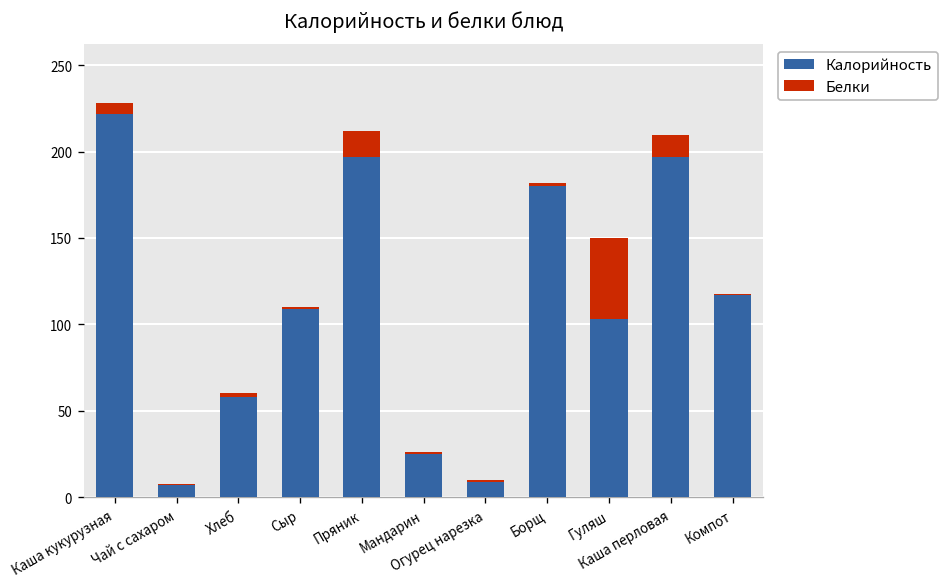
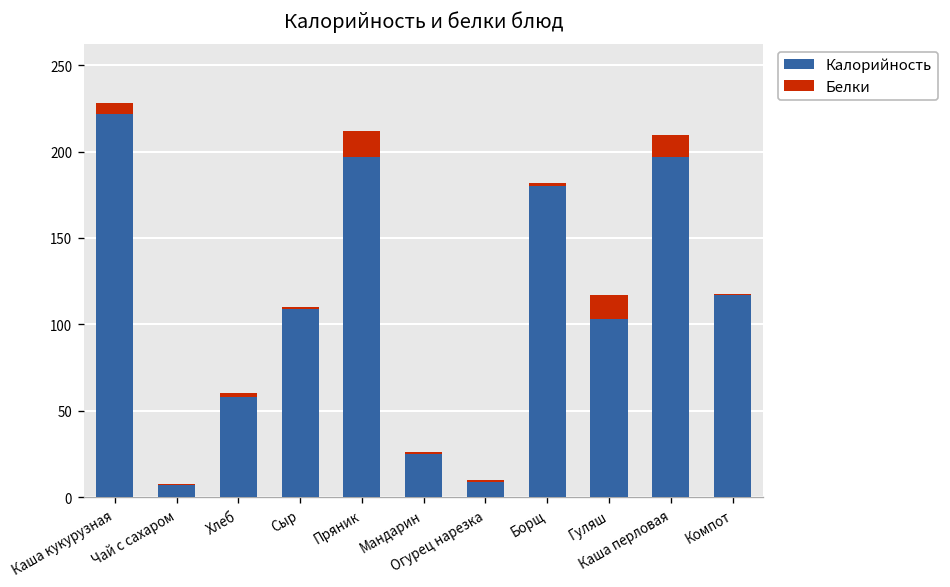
Белки, Гуляш: 47 -> 14
